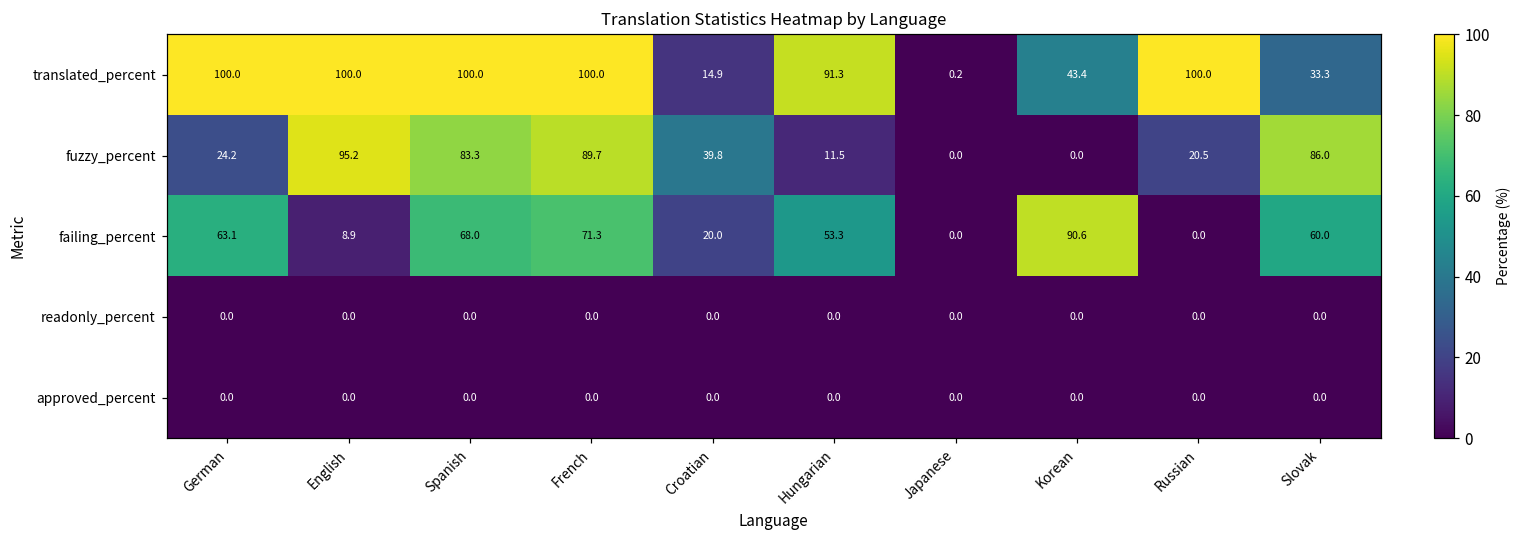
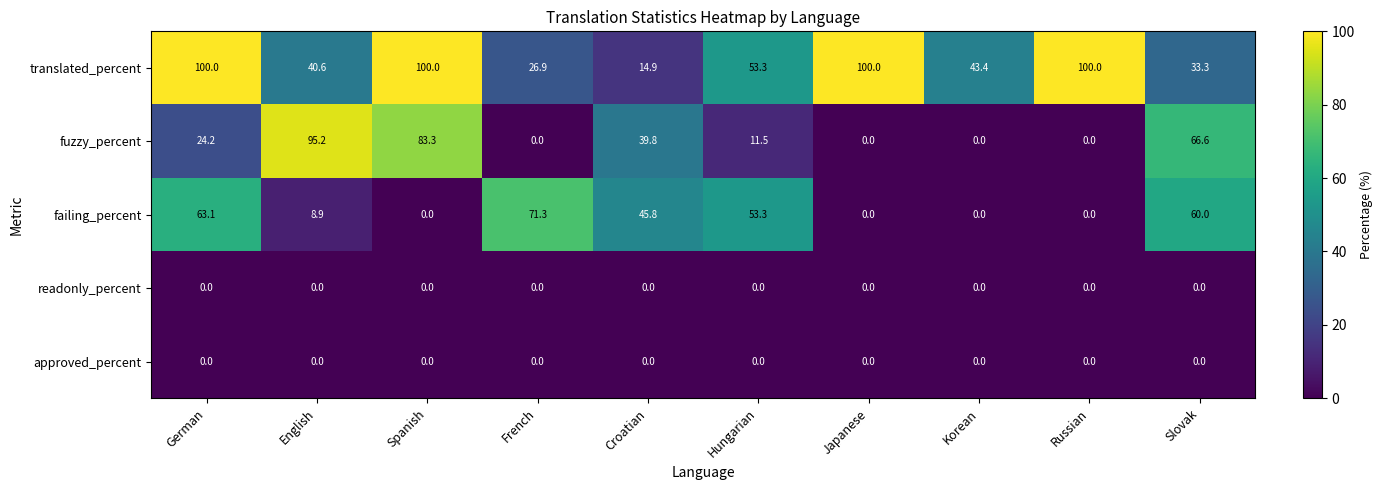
translated_percent, English: 100.0 -> 40.6
translated_percent, French: 100.0 -> 26.9
translated_percent, Hungarian: 91.3 -> 53.3
translated_percent, Japanese: 0.2 -> 100.0
fuzzy_percent, French: 89.7 -> 0.0
fuzzy_percent, Russian: 20.5 -> 0.0
fuzzy_percent, Slovak: 86.0 -> 66.6
failing_percent, Spanish: 68.0 -> 0.0
failing_percent, Croatian: 20.0 -> 45.8
failing_percent, Korean: 90.6 -> 0.0
